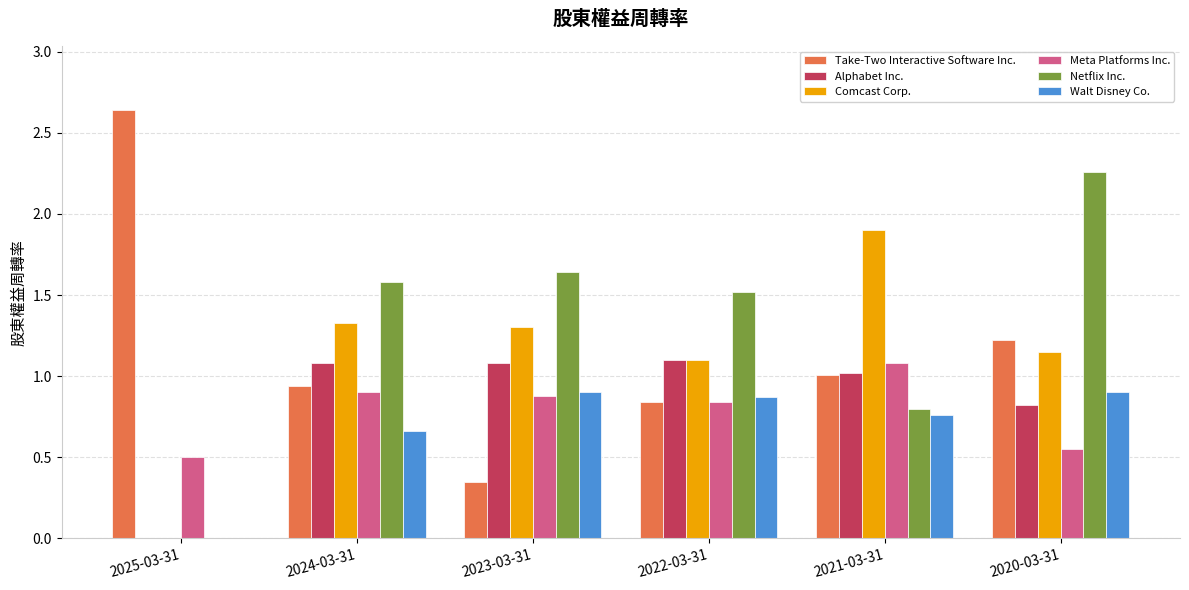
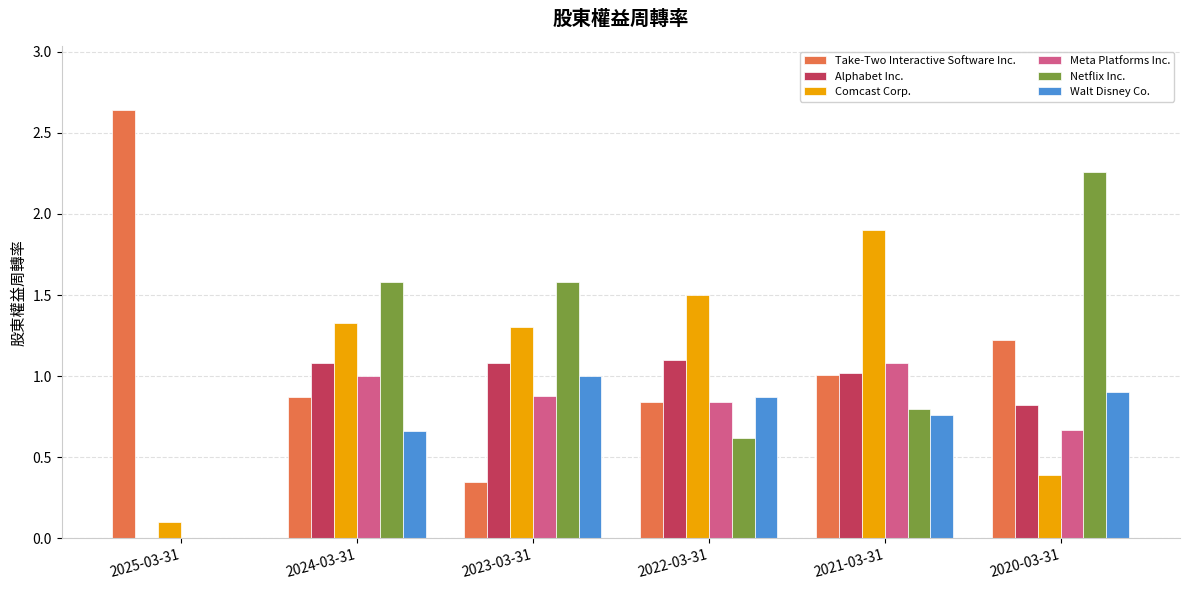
Comcast Corp., 2025-03-31: 0.0 -> 0.1
Meta Platforms Inc., 2025-03-31: 0.5 -> 0.0
Take-Two Interactive Software Inc., 2024-03-31: 0.94 -> 0.87
Meta Platforms Inc., 2024-03-31: 0.9 -> 1.0
Netflix Inc., 2023-03-31: 1.64 -> 1.58
Walt Disney Co., 2023-03-31: 0.9 -> 1.0
Comcast Corp., 2022-03-31: 1.1 -> 1.5
Netflix Inc., 2022-03-31: 1.52 -> 0.62
Comcast Corp., 2020-03-31: 1.15 -> 0.39
Meta Platforms Inc., 2020-03-31: 0.55 -> 0.67
